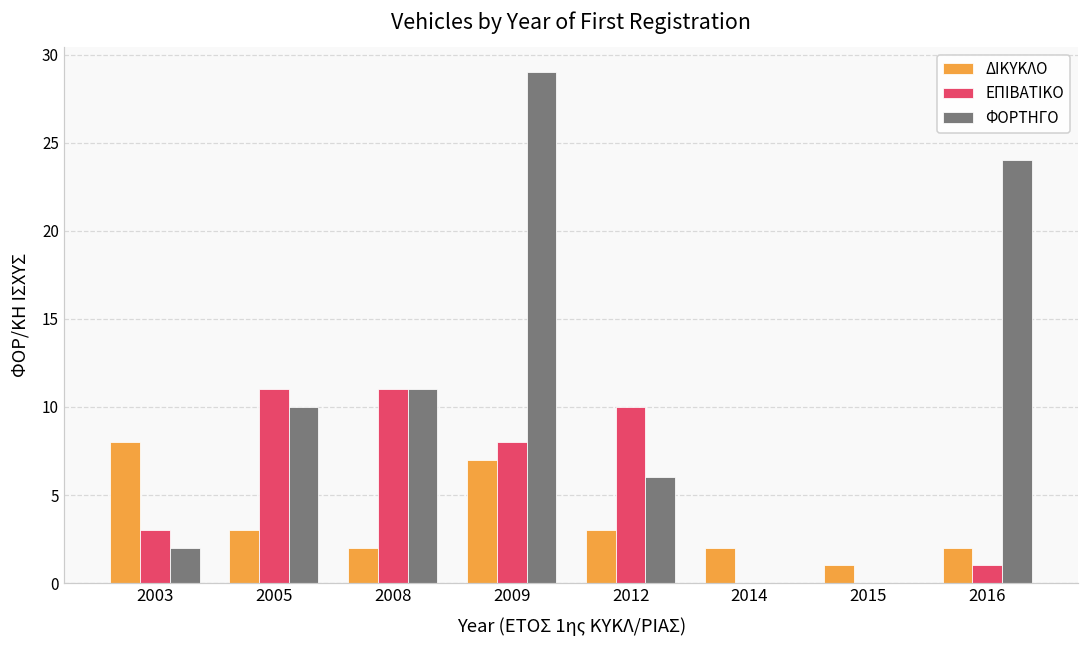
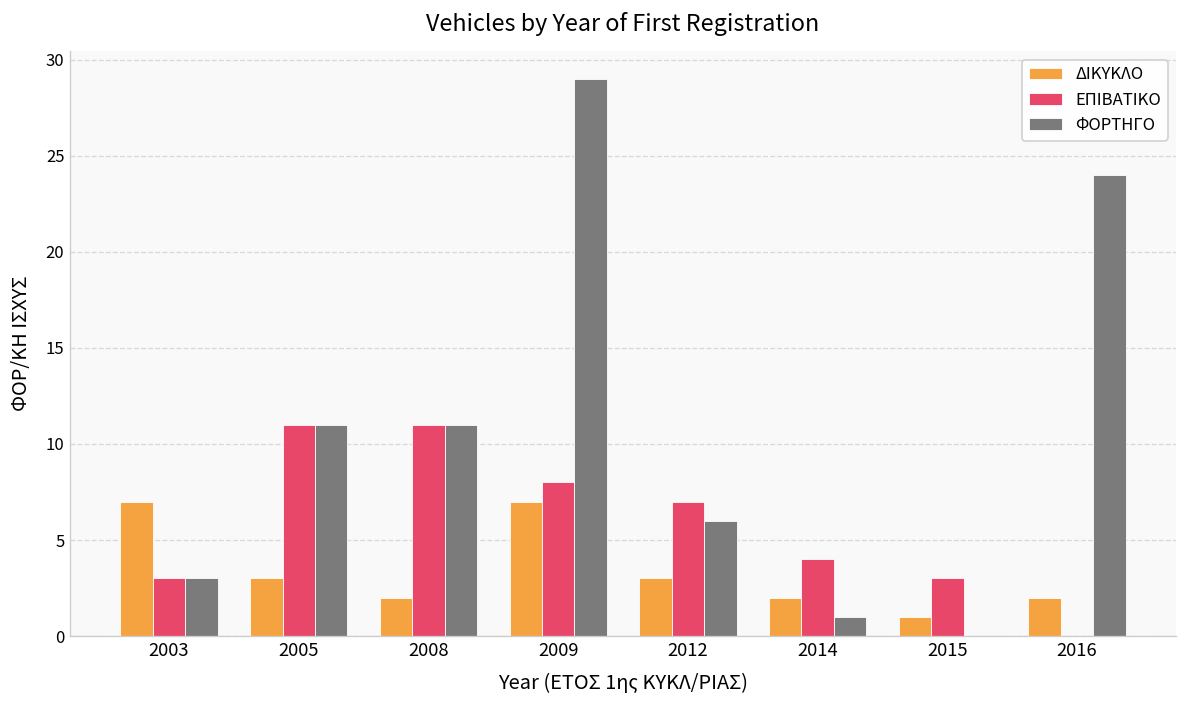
ΔΙΚΥΚΛΟ, 2003: 8 -> 7
ΦΟΡΤΗΓΟ, 2003: 2 -> 3
ΦΟΡΤΗΓΟ, 2005: 10 -> 11
ΕΠΙΒΑΤΙΚΟ, 2012: 10 -> 7
ΕΠΙΒΑΤΙΚΟ, 2014: 0 -> 4
ΦΟΡΤΗΓΟ, 2014: 0 -> 1
ΕΠΙΒΑΤΙΚΟ, 2015: 0 -> 3
ΕΠΙΒΑΤΙΚΟ, 2016: 1 -> 0
